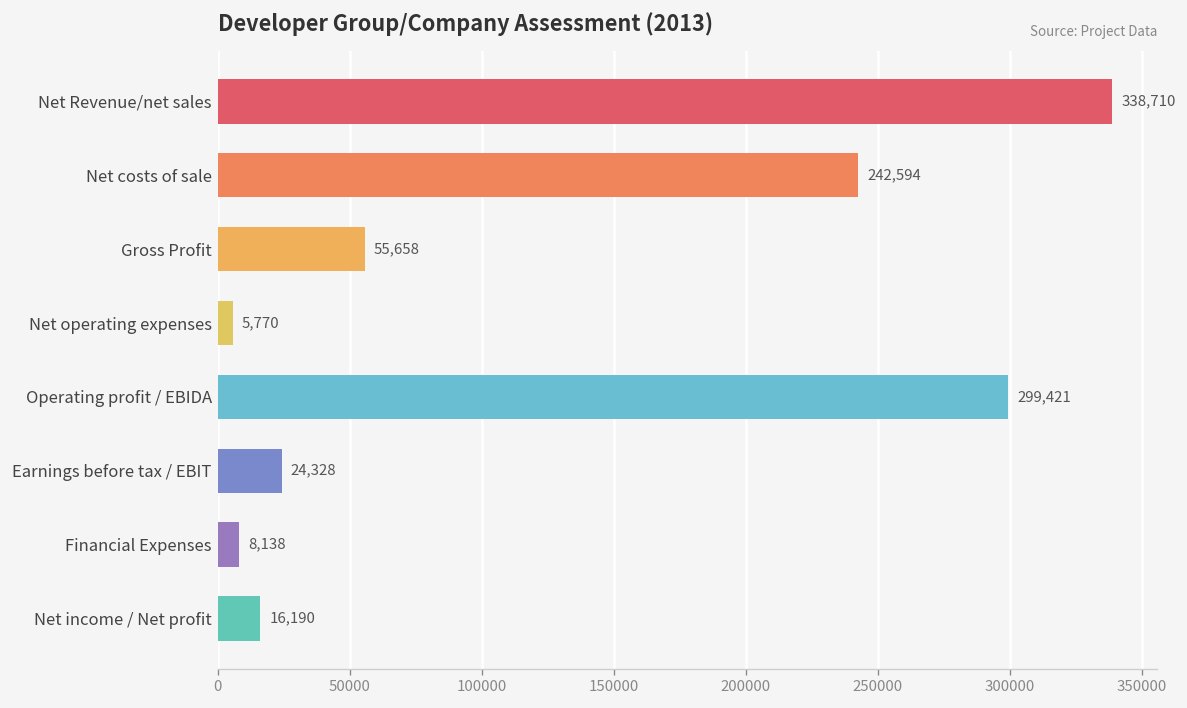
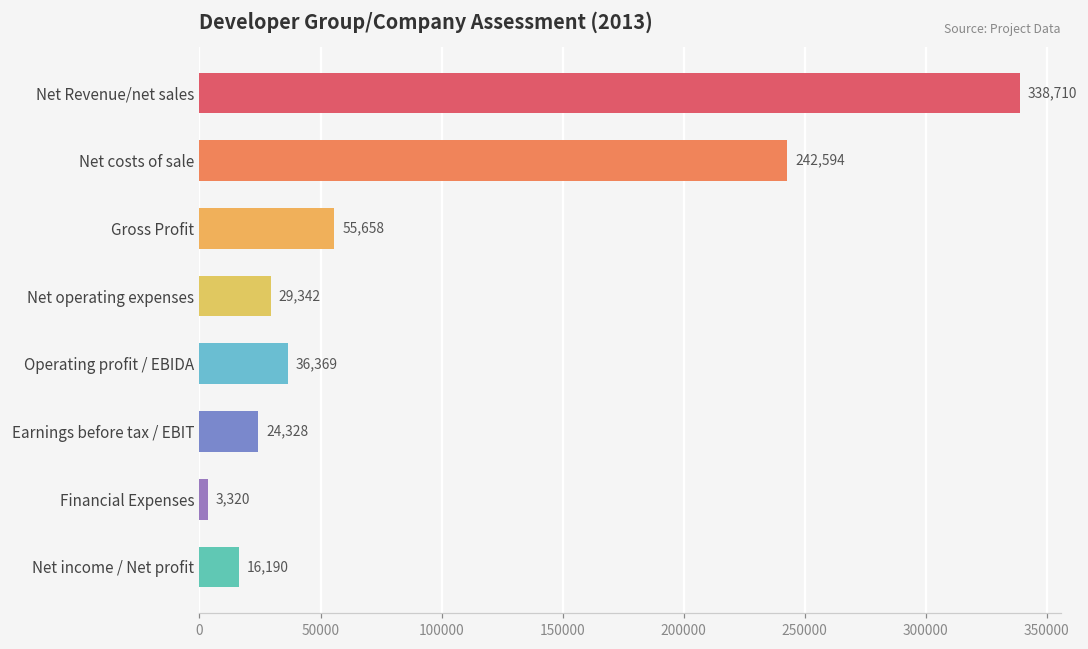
Net operating expenses: 5,770 -> 29,342
Operating profit / EBIDA: 299,421 -> 36,369
Financial Expenses: 8,138 -> 3,320
